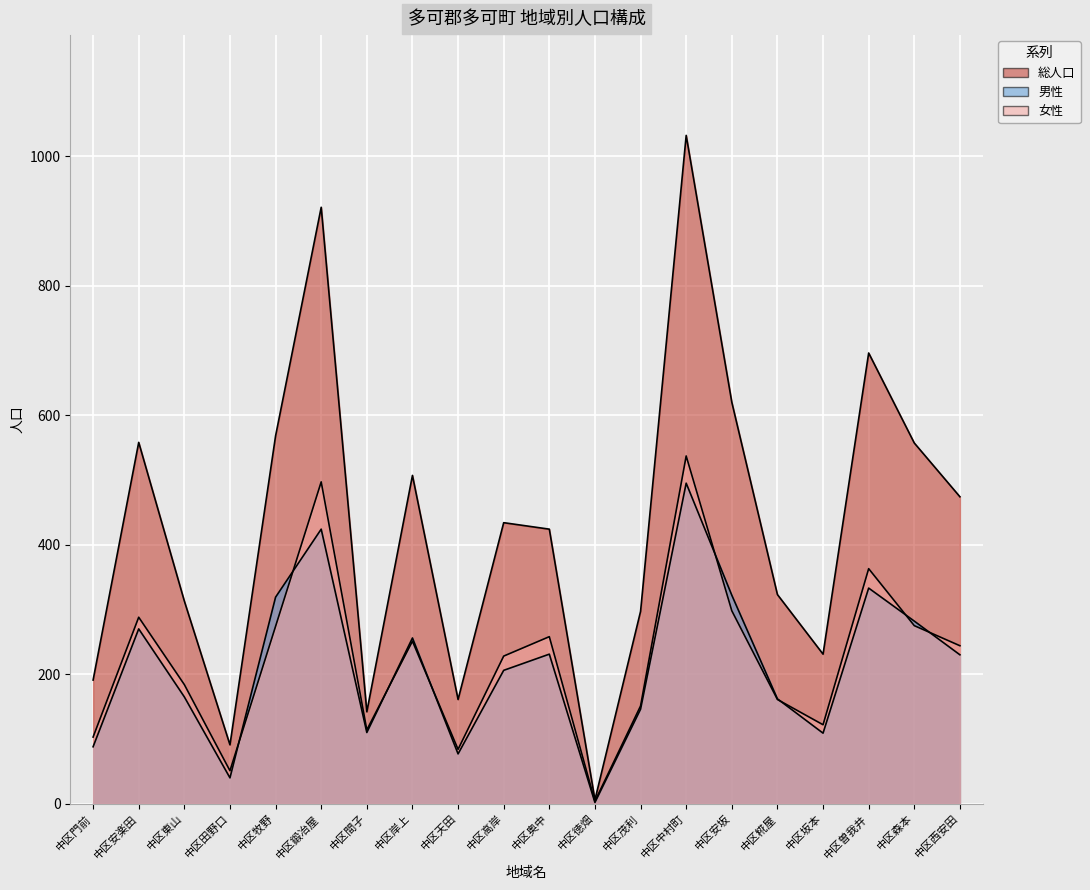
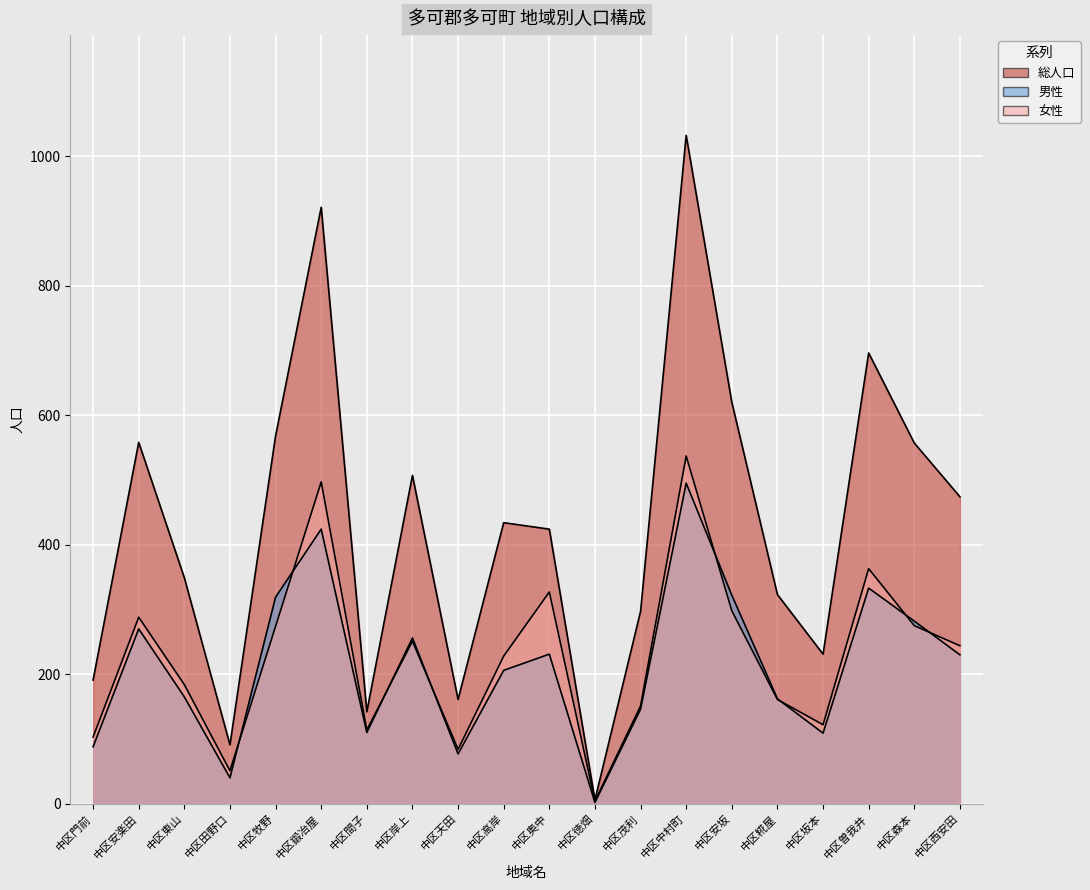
総人口, 中区東山: 310 -> 350
女性, 中区奥中: 260 -> 330
